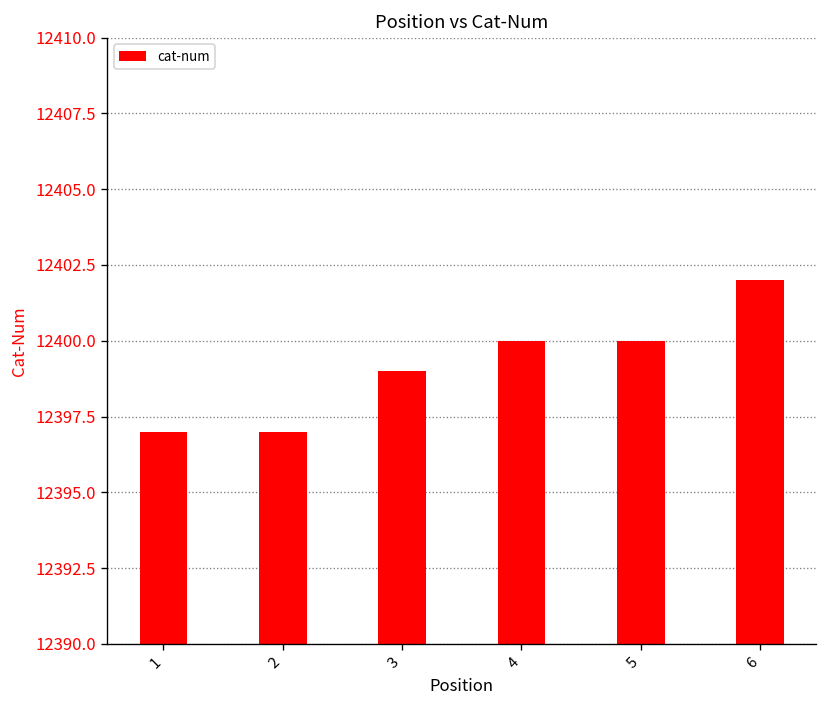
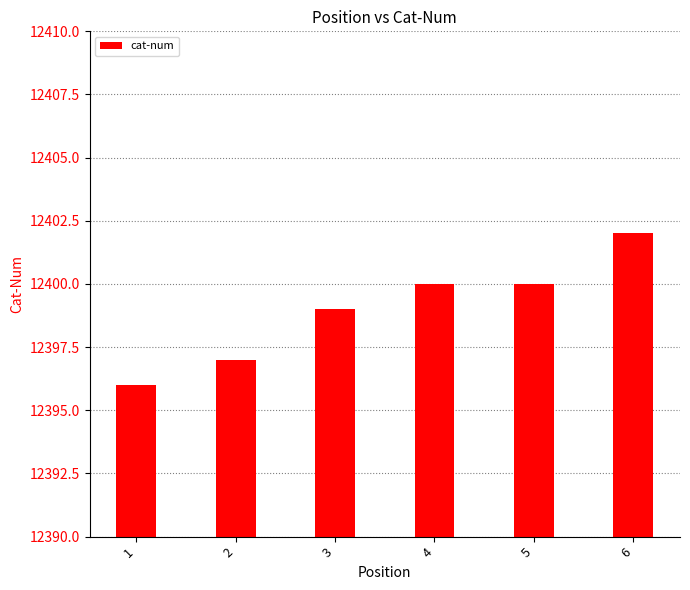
1: 12397 -> 12396
